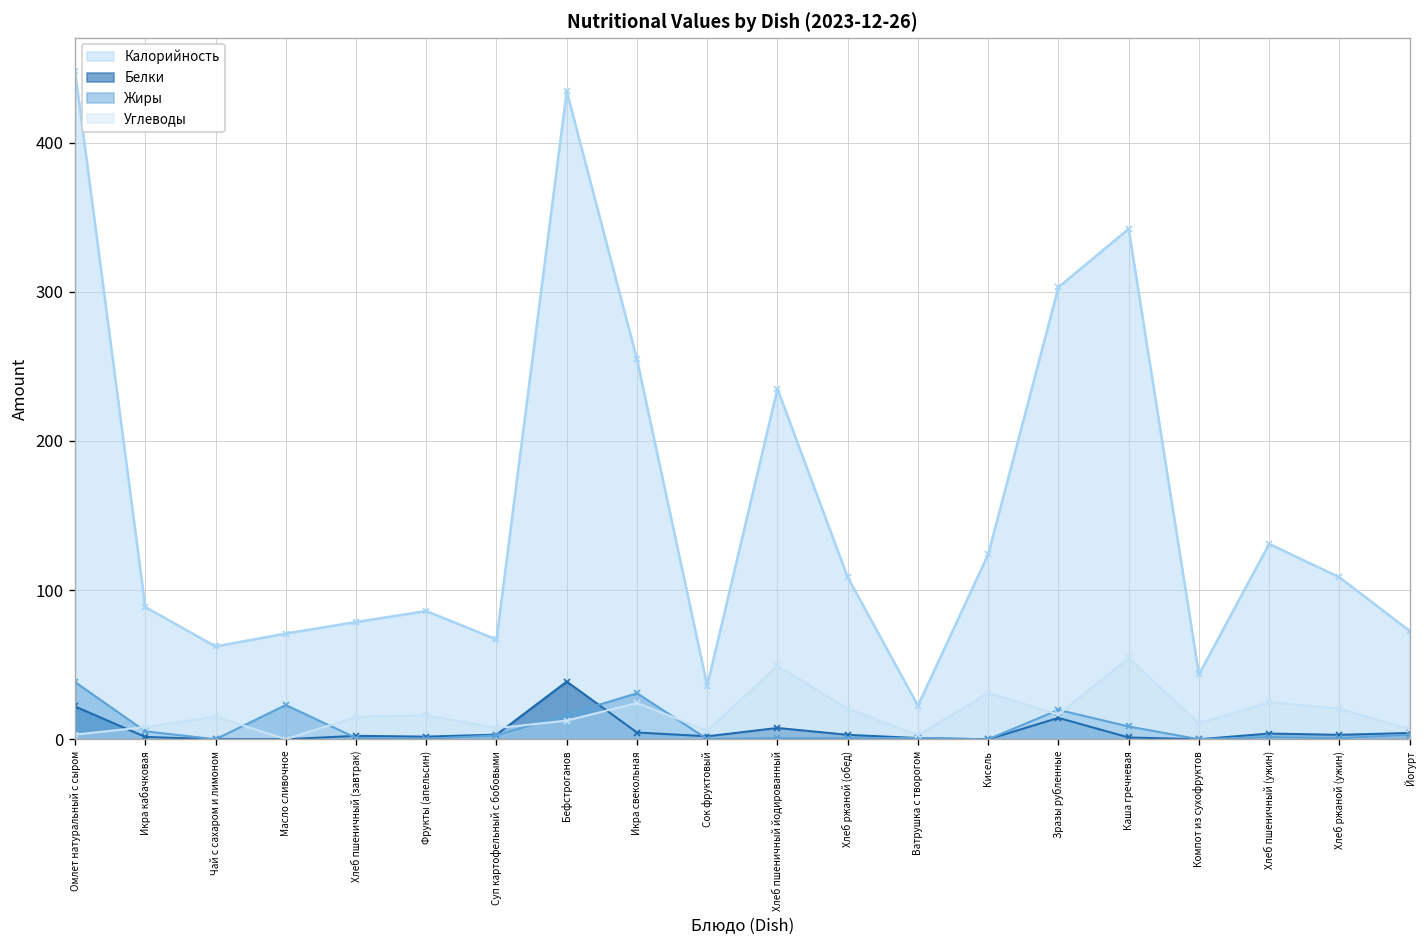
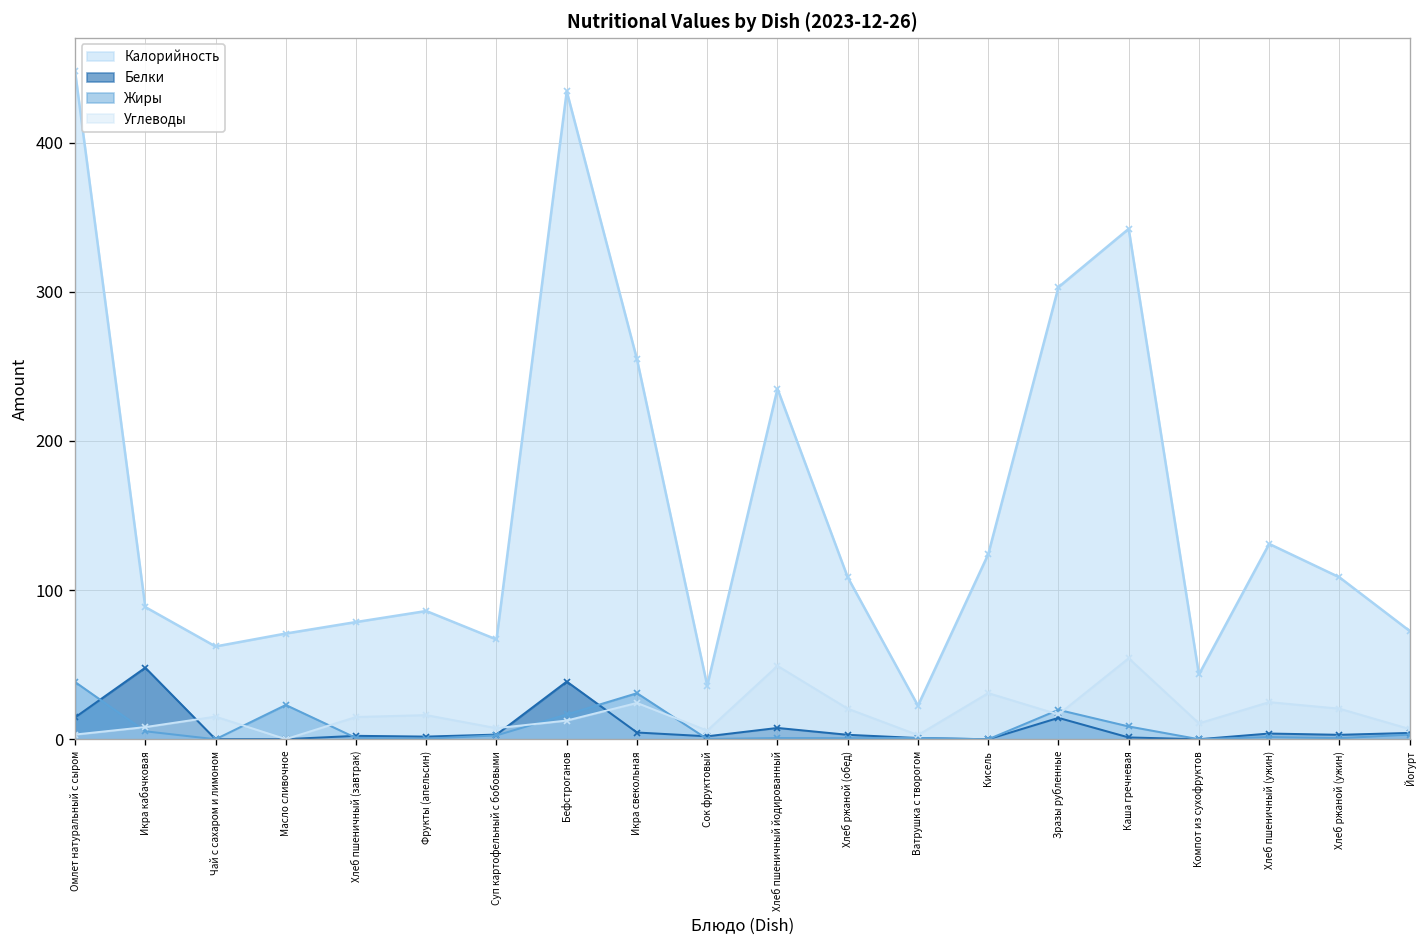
Белки, Омлет натуральный с сыром: 22 -> 15
Белки, Икра кабачковая: 2 -> 48
